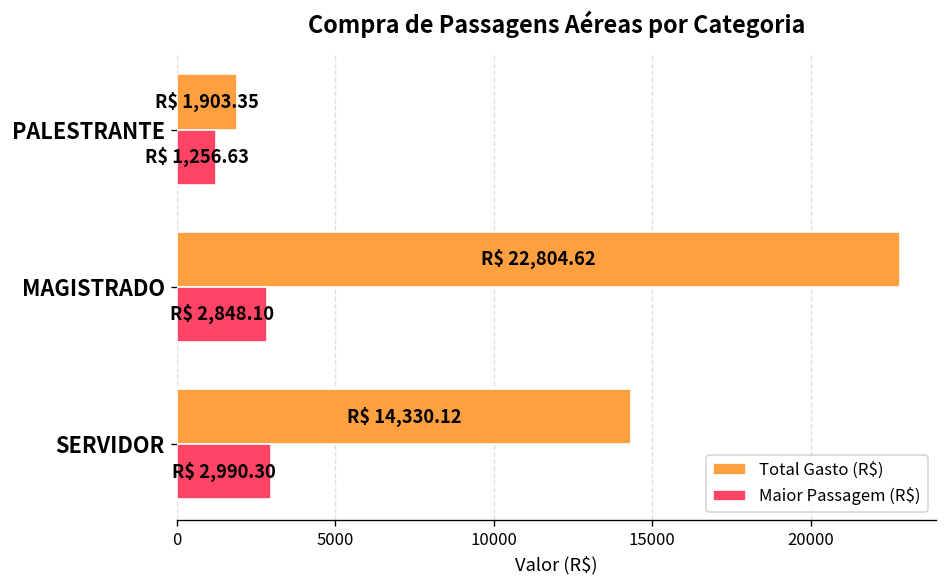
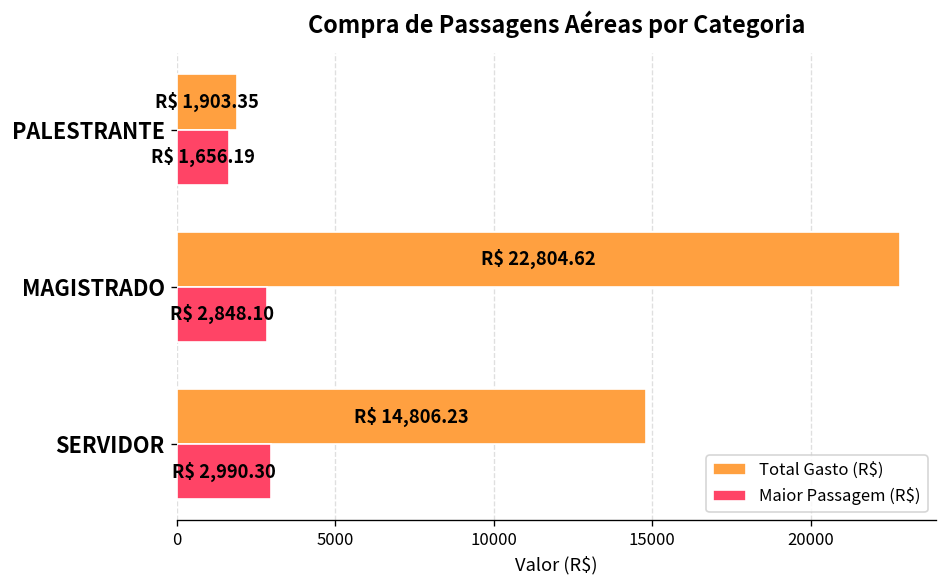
Maior Passagem (R$), PALESTRANTE: 1,256.63 -> 1,656.19
Total Gasto (R$), SERVIDOR: 14,330.12 -> 14,806.23
